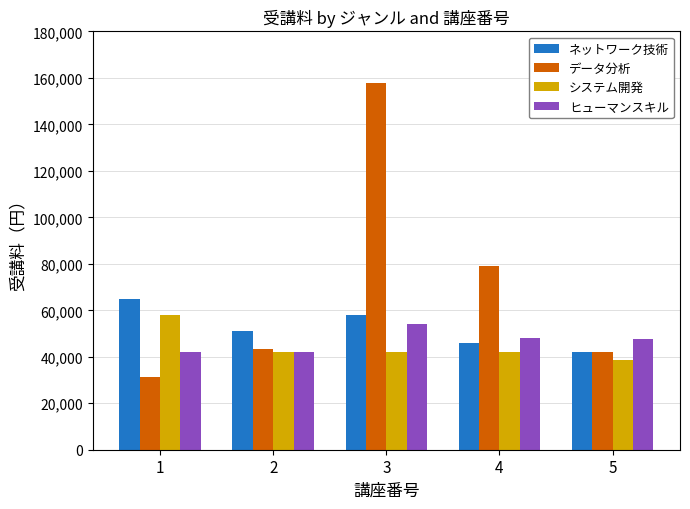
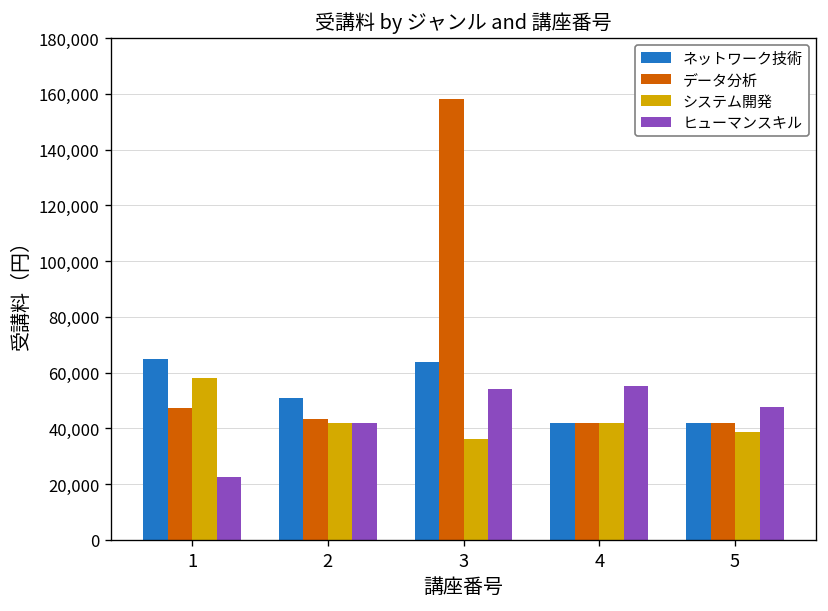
データ分析, 1: 31,000 -> 47,000
ヒューマンスキル, 1: 42,000 -> 23,000
ネットワーク技術, 3: 58,000 -> 64,000
システム開発, 3: 42,000 -> 36,000
ネットワーク技術, 4: 46,000 -> 42,000
データ分析, 4: 79,000 -> 42,000
ヒューマンスキル, 4: 48,000 -> 55,000
